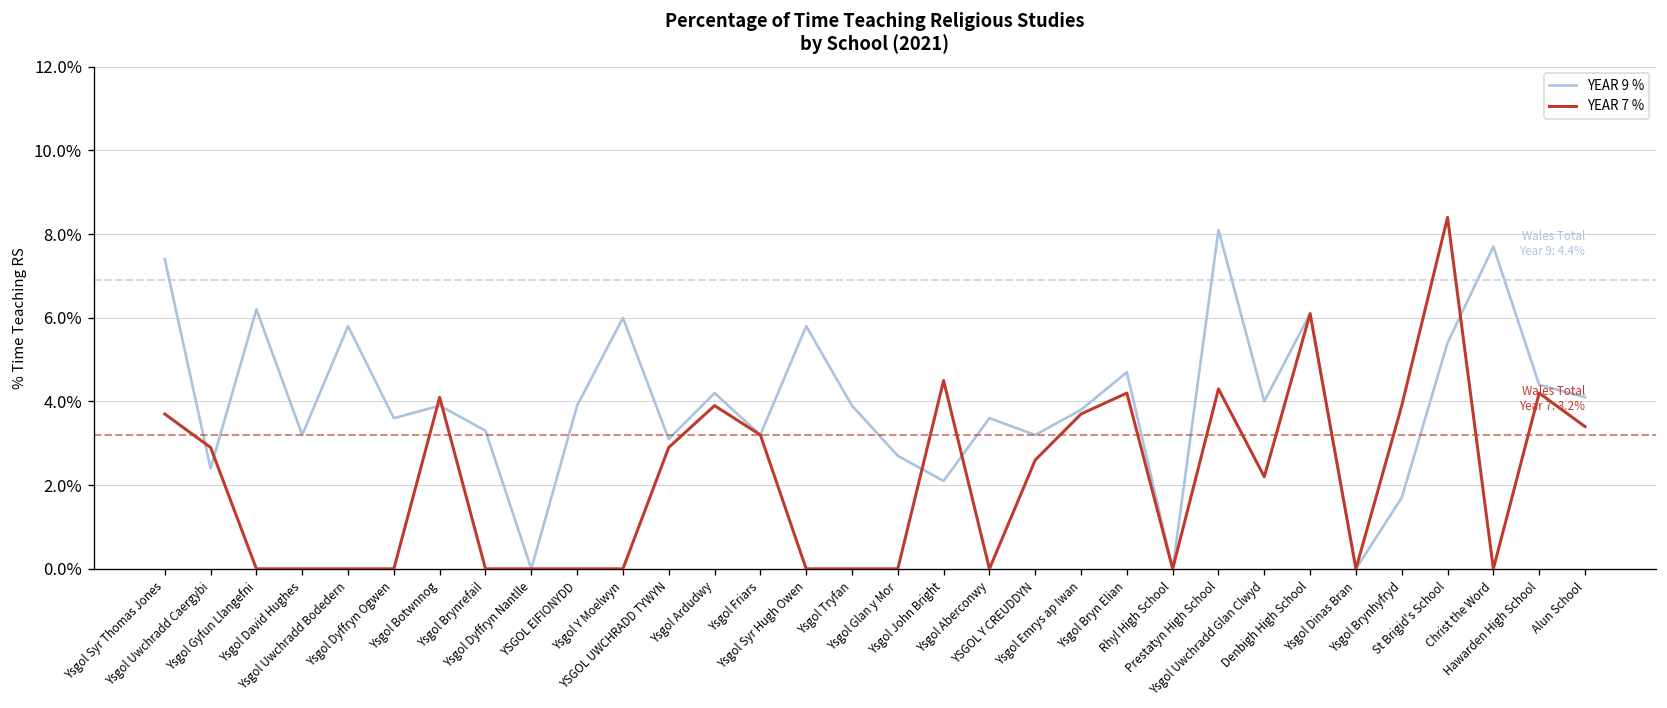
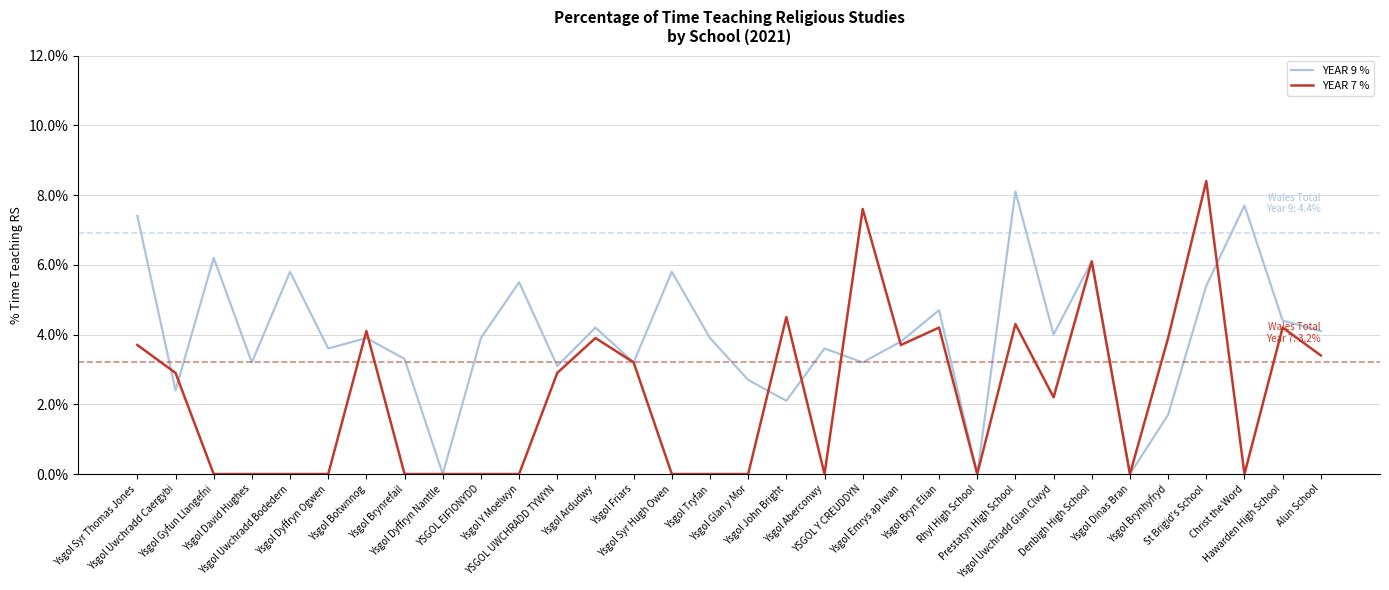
YEAR 9 %, Ysgol Y Moelwyn: 6.0% -> 5.5%
YEAR 7 %, YSGOL Y CREUDDYN: 2.6% -> 7.6%
